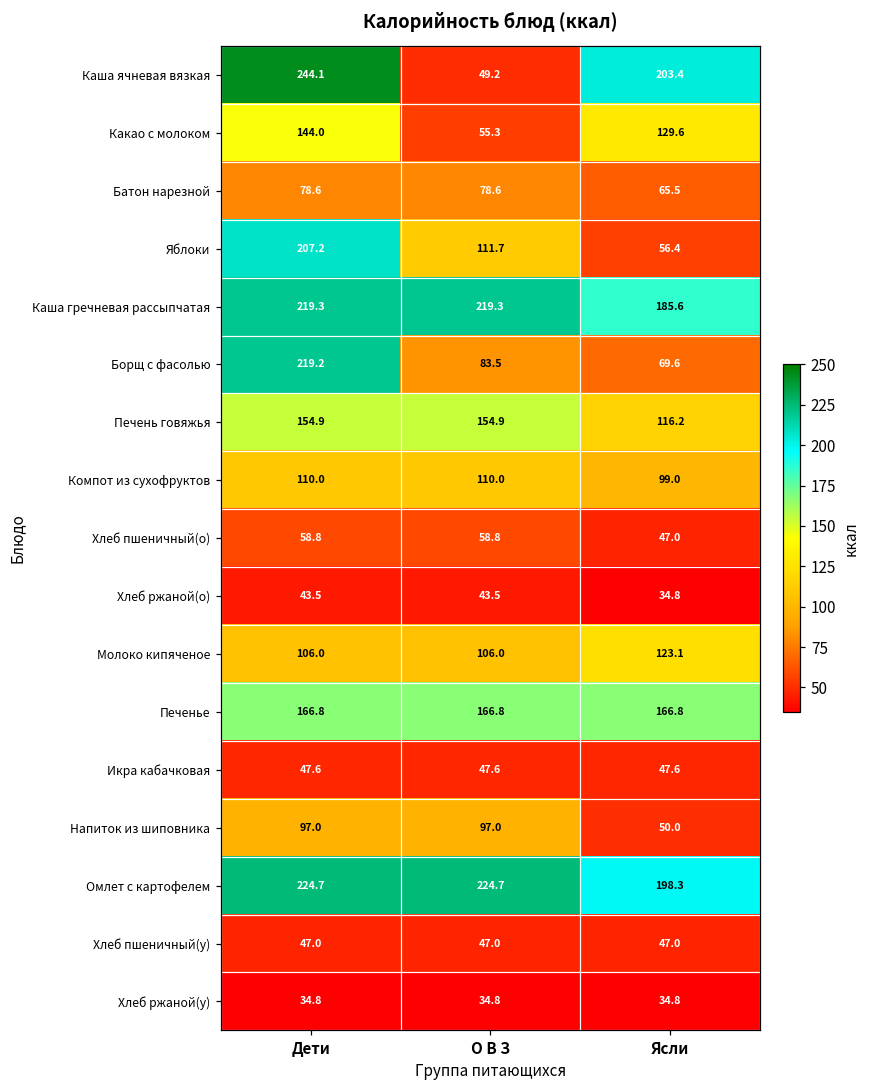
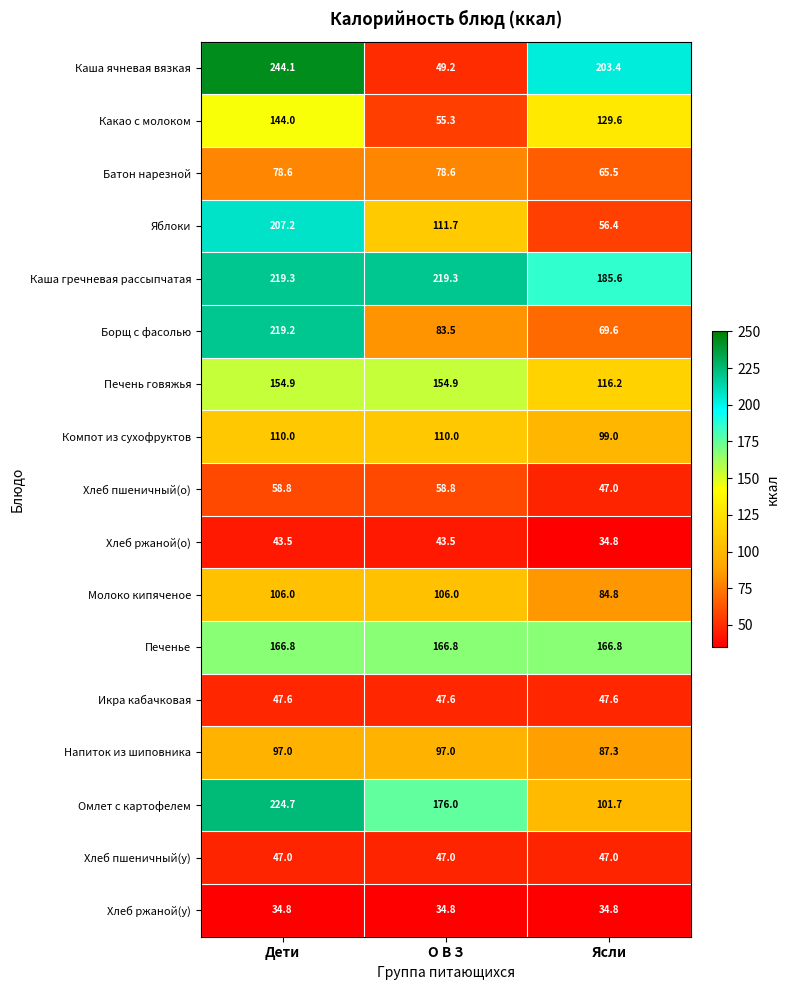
Молоко кипяченое, Ясли: 123.1 -> 84.8
Напиток из шиповника, Ясли: 50.0 -> 87.3
Омлет с картофелем, О В З: 224.7 -> 176.0
Омлет с картофелем, Ясли: 198.3 -> 101.7
